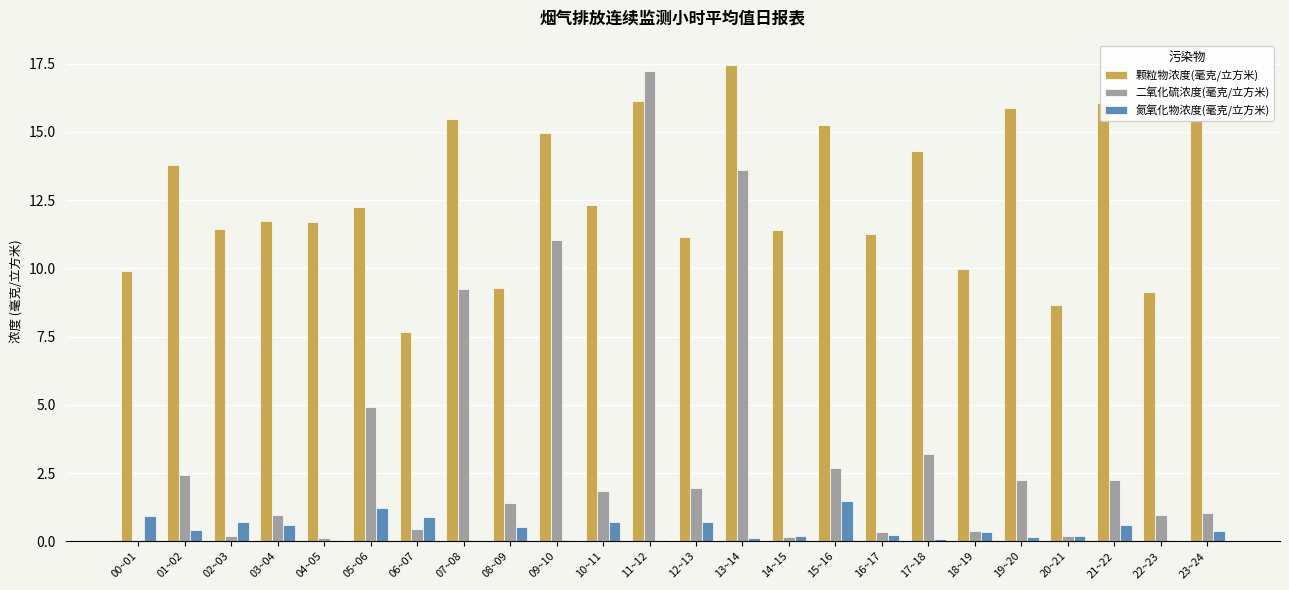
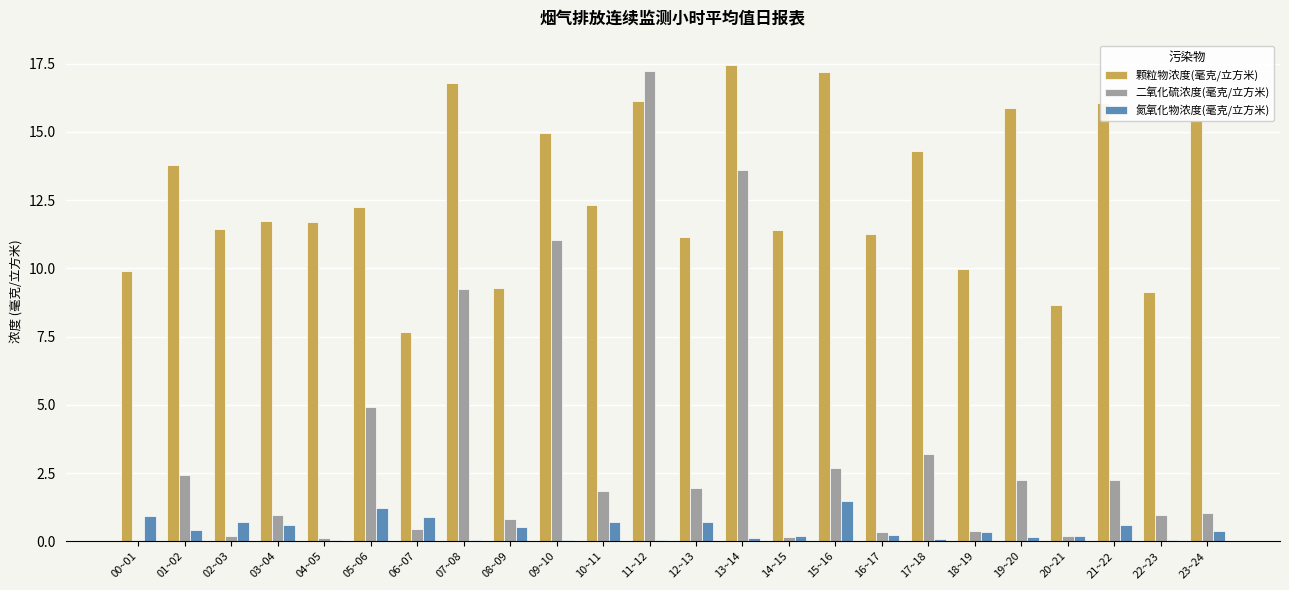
颗粒物浓度(毫克/立方米), 07~08: 15.5 -> 16.8
二氧化硫浓度(毫克/立方米), 08~09: 1.4 -> 0.8
颗粒物浓度(毫克/立方米), 15~16: 15.3 -> 17.2
